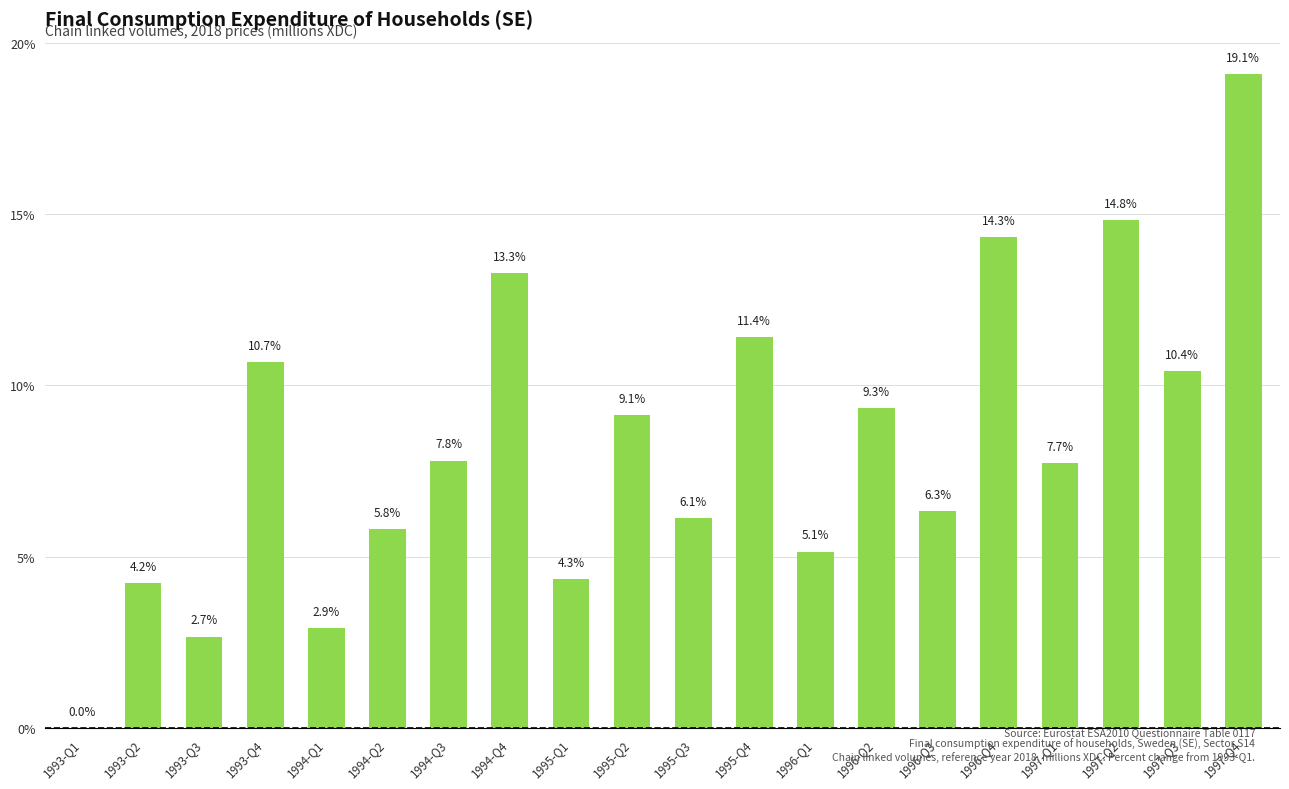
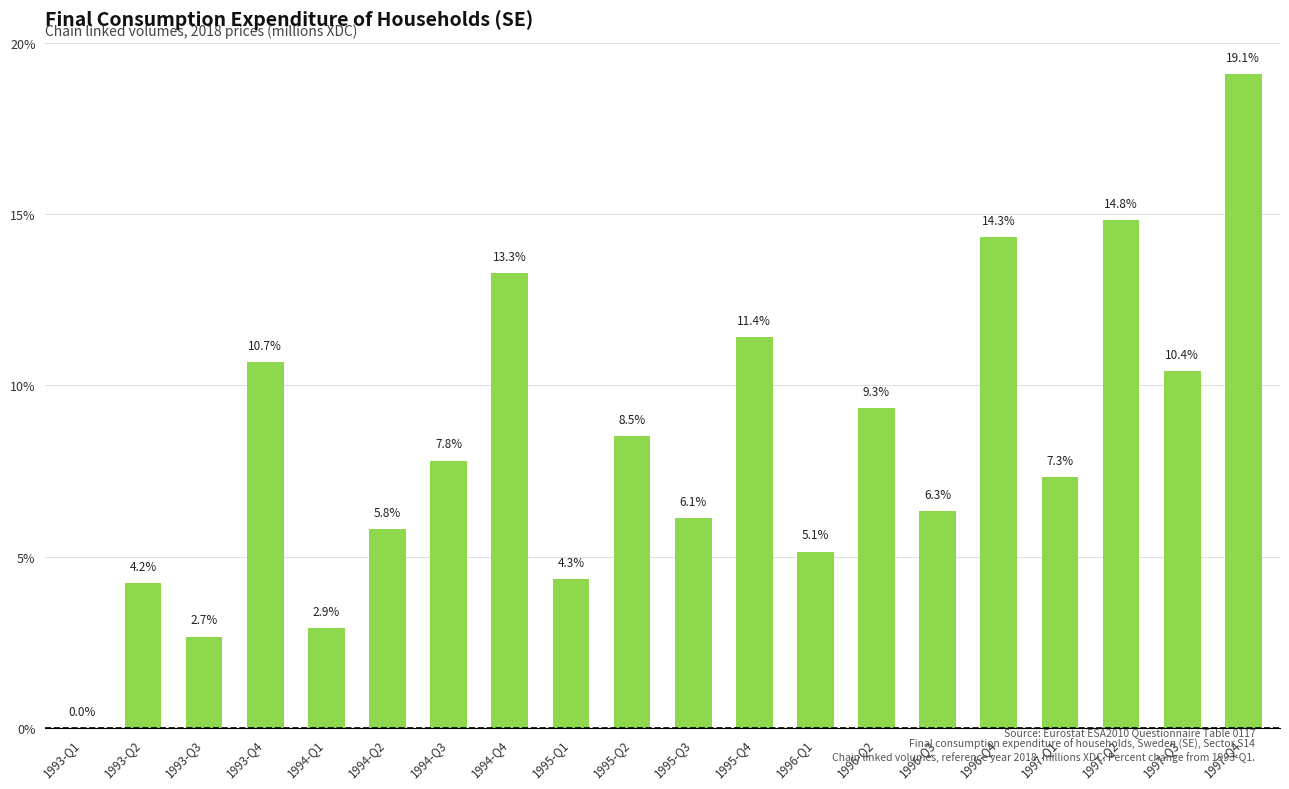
1995-Q2: 9.1% -> 8.5%
1997-Q1: 7.7% -> 7.3%
